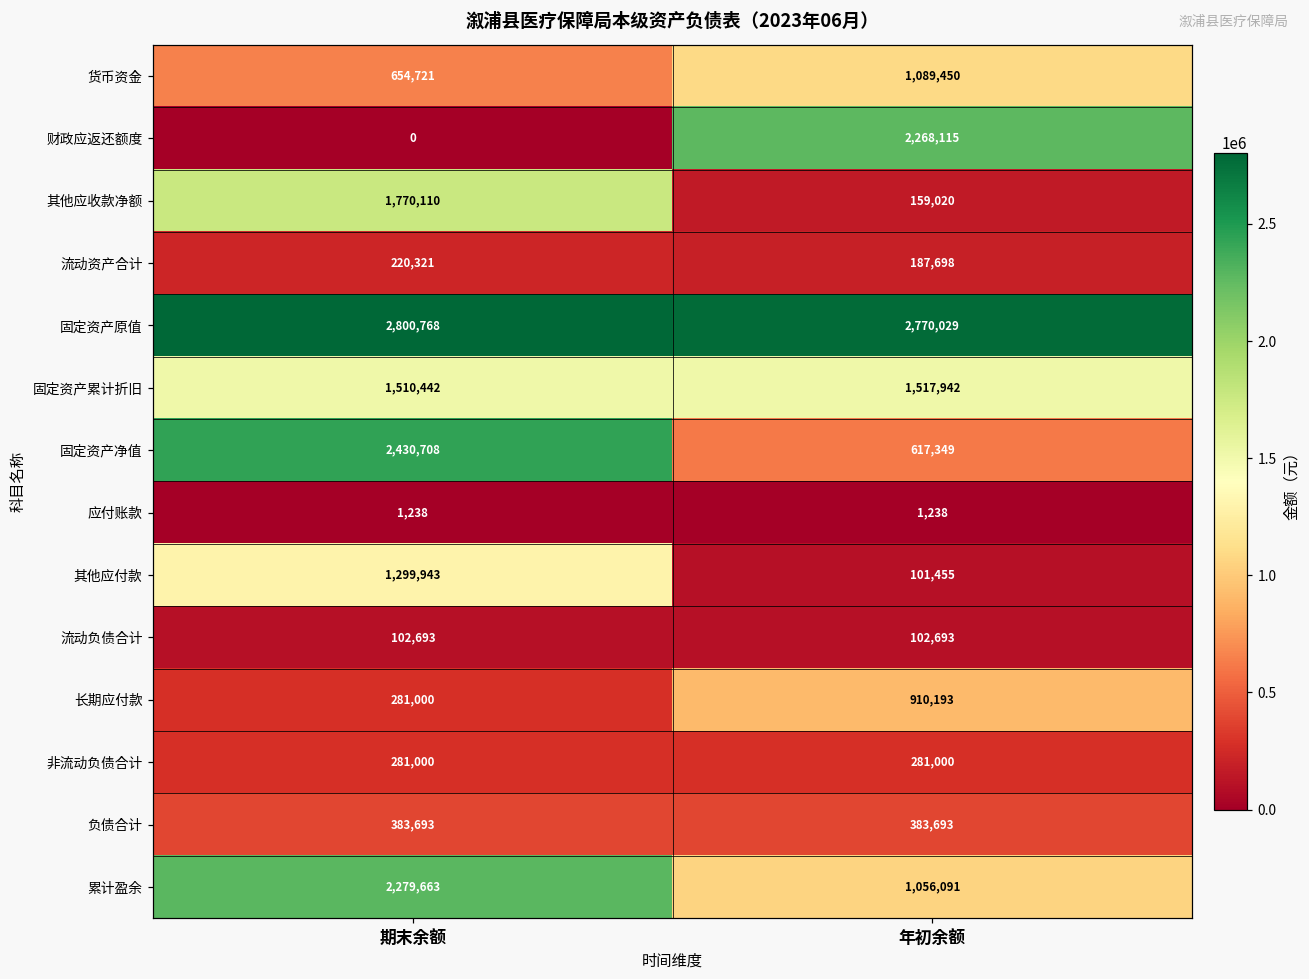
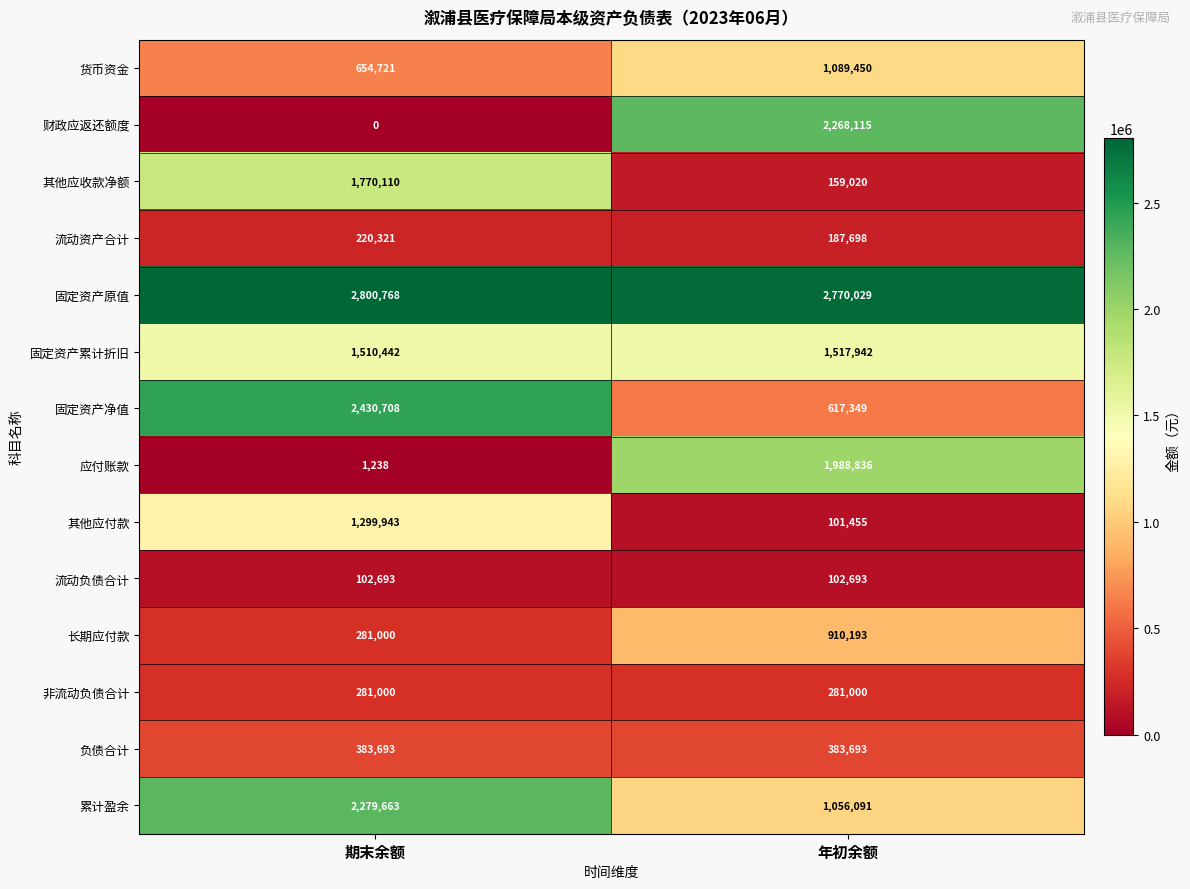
应付账款, 年初余额: 1,238 -> 1,988,836
